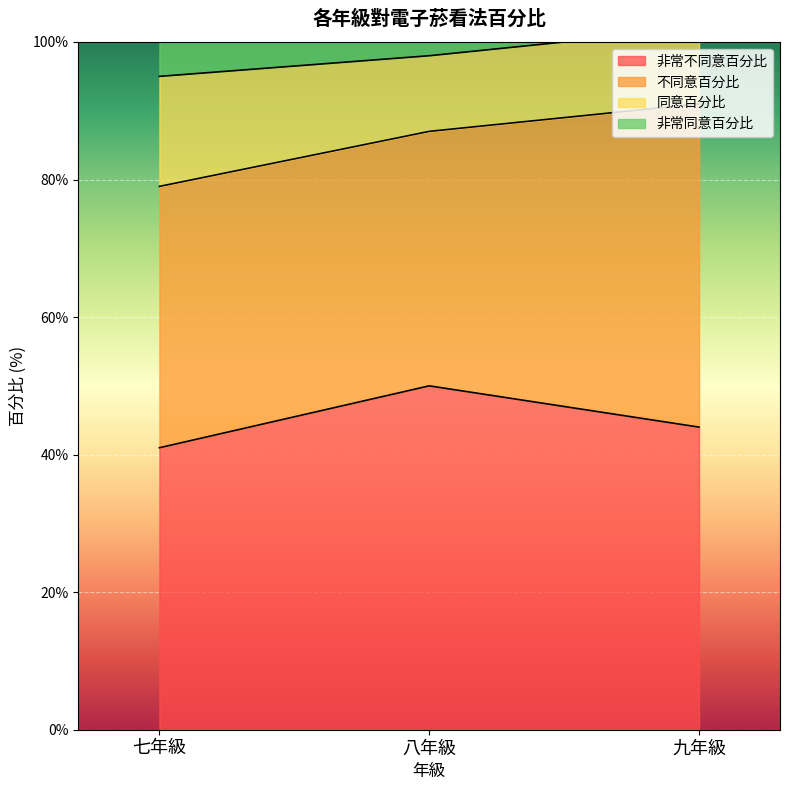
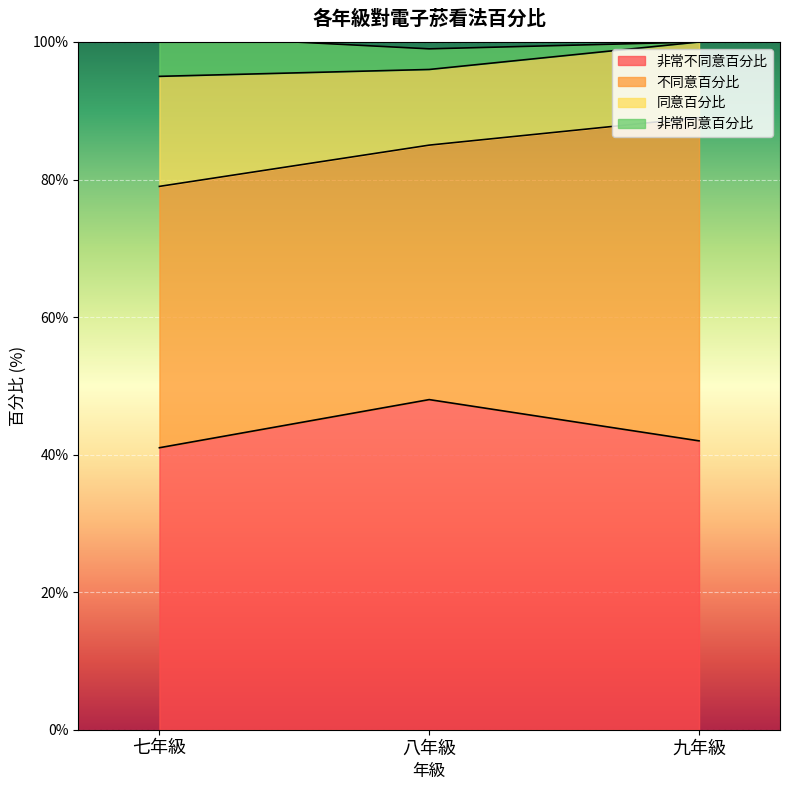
非常不同意百分比, 八年級: 50% -> 48%
非常不同意百分比, 九年級: 44% -> 42%
